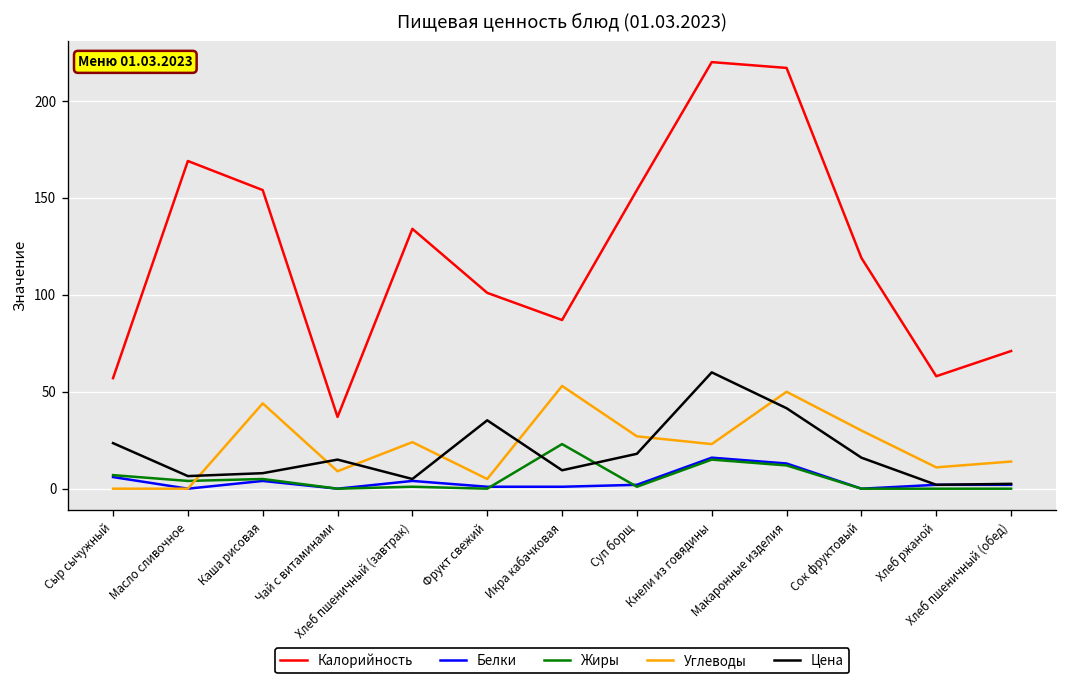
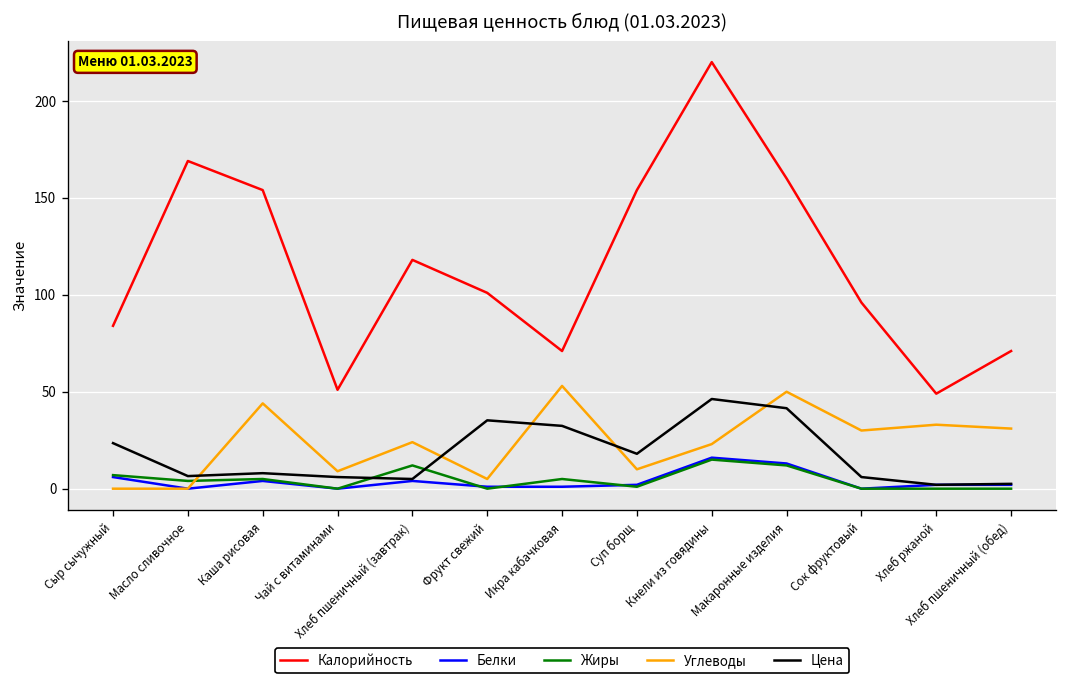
Калорийность, Сыр сычужный: 57 -> 84
Калорийность, Чай с витаминами: 37 -> 51
Цена, Чай с витаминами: 15 -> 6
Калорийность, Хлеб пшеничный (завтрак): 134 -> 118
Жиры, Хлеб пшеничный (завтрак): 1 -> 12
Калорийность, Икра кабачковая: 87 -> 71
Жиры, Икра кабачковая: 23 -> 5
Цена, Икра кабачковая: 10 -> 32
Углеводы, Суп борщ: 27 -> 10
Цена, Кнели из говядины: 60 -> 46
Калорийность, Макаронные изделия: 217 -> 160
Калорийность, Сок фруктовый: 119 -> 96
Цена, Сок фруктовый: 16 -> 6
Калорийность, Хлеб ржаной: 58 -> 49
Углеводы, Хлеб ржаной: 11 -> 33
Углеводы, Хлеб пшеничный (обед): 14 -> 31
